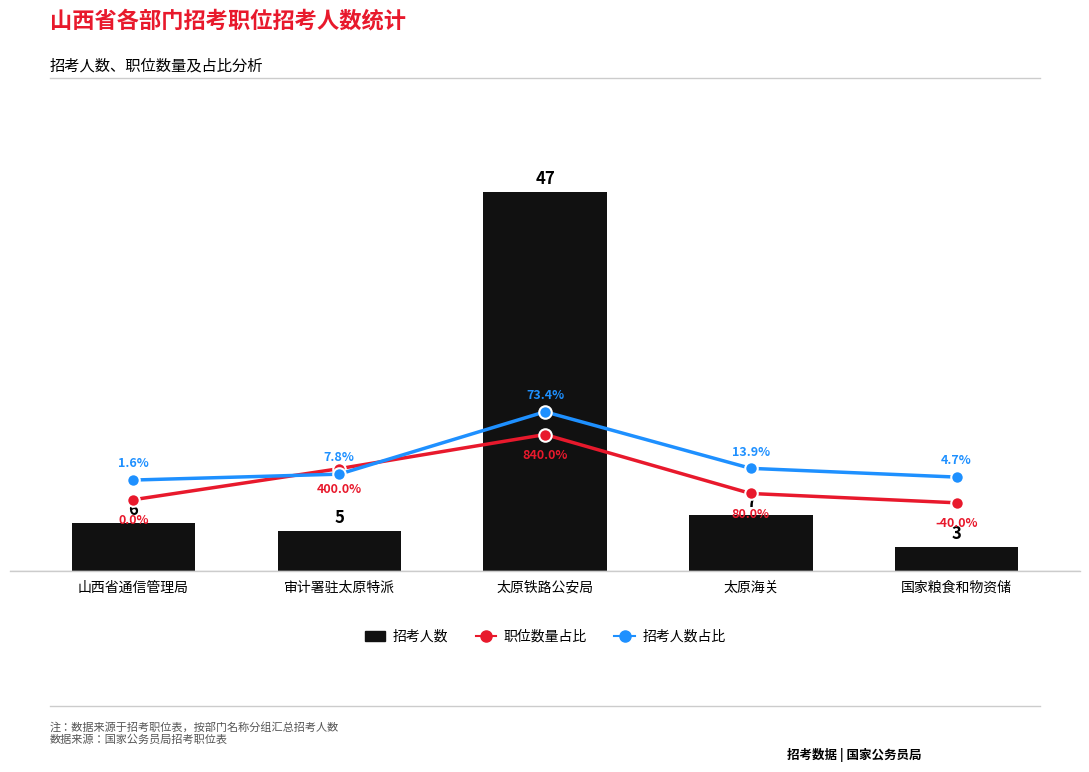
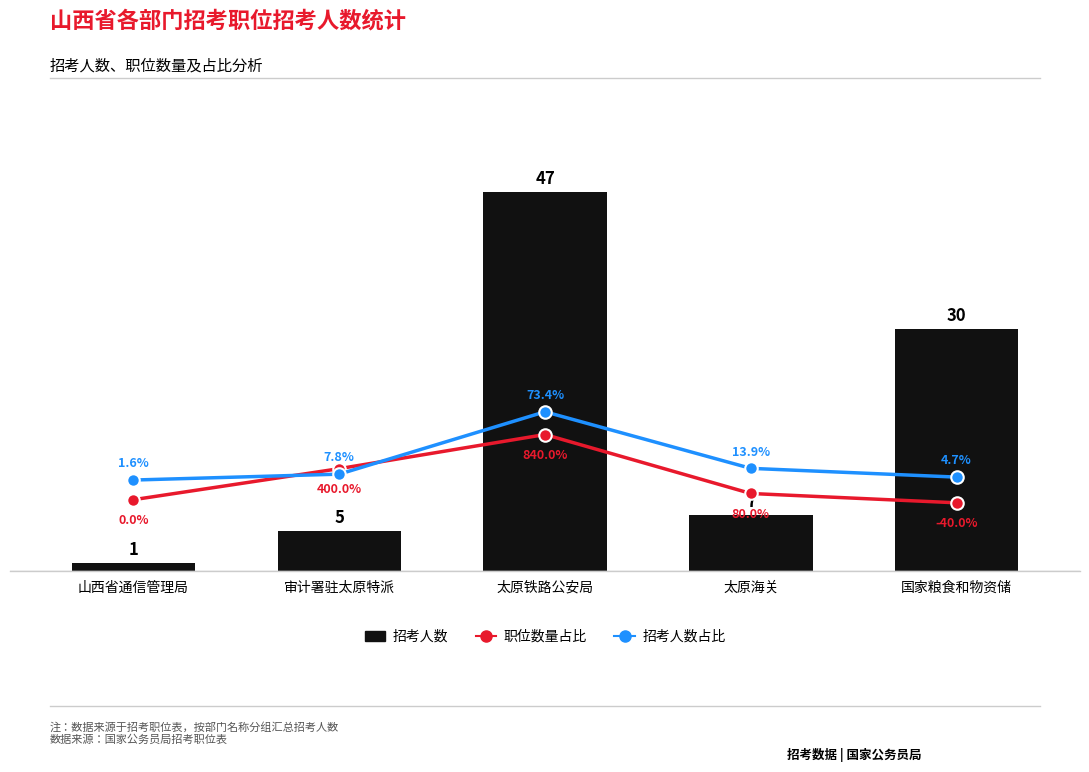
招考人数, 山西省通信管理局: 6 -> 1
招考人数, 国家粮食和物资储: 3 -> 30
